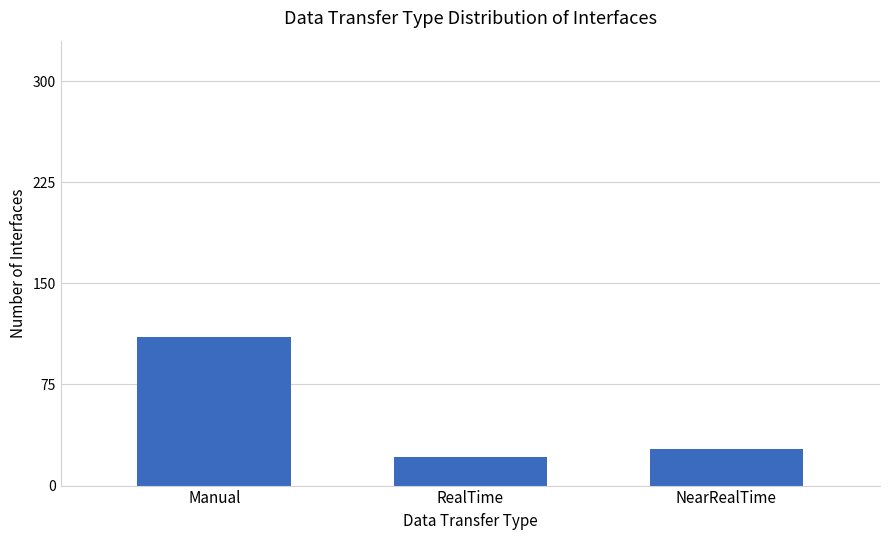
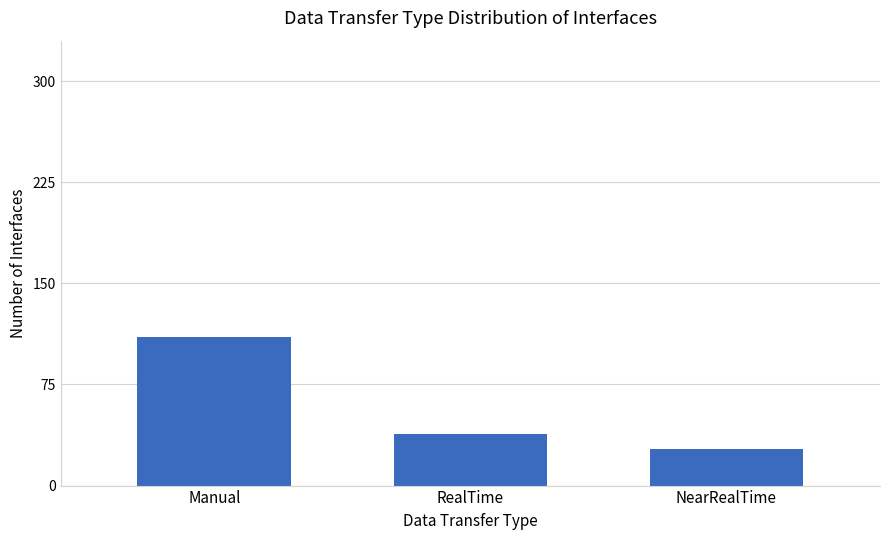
RealTime: 21 -> 38
